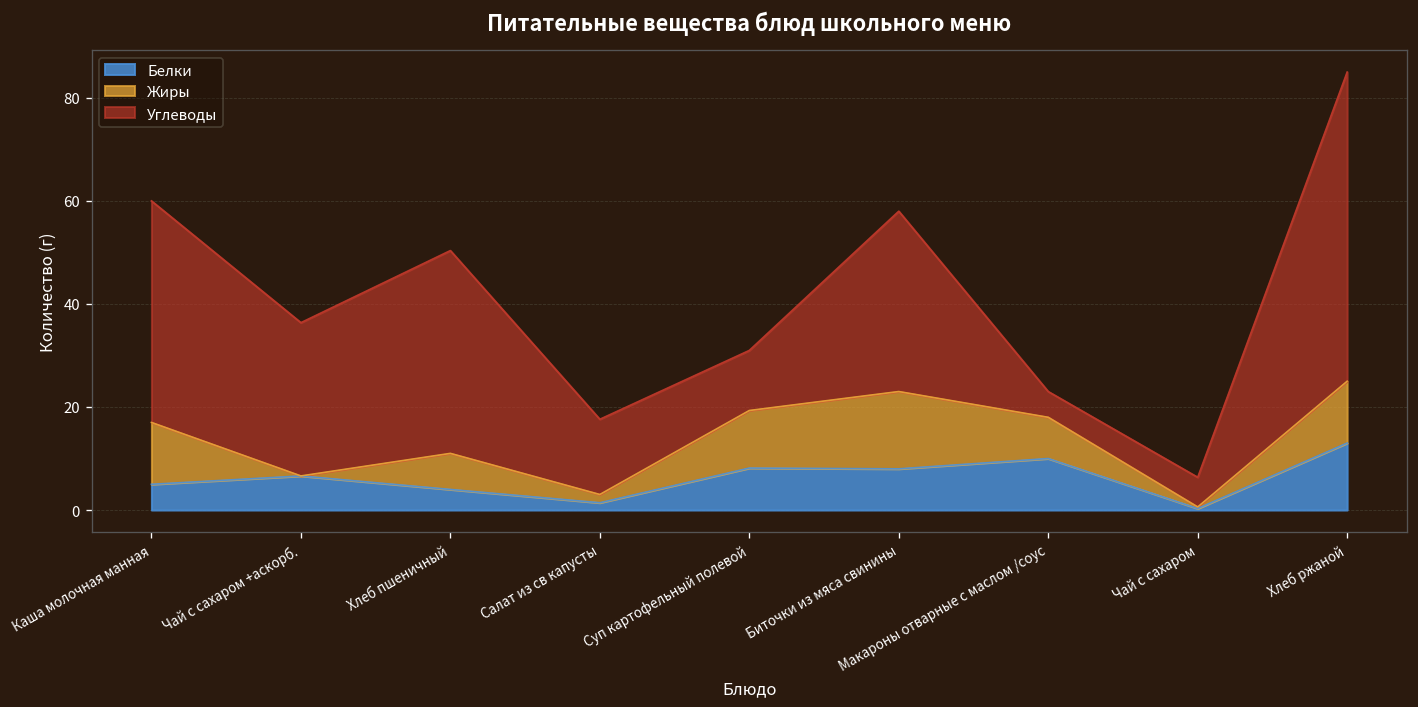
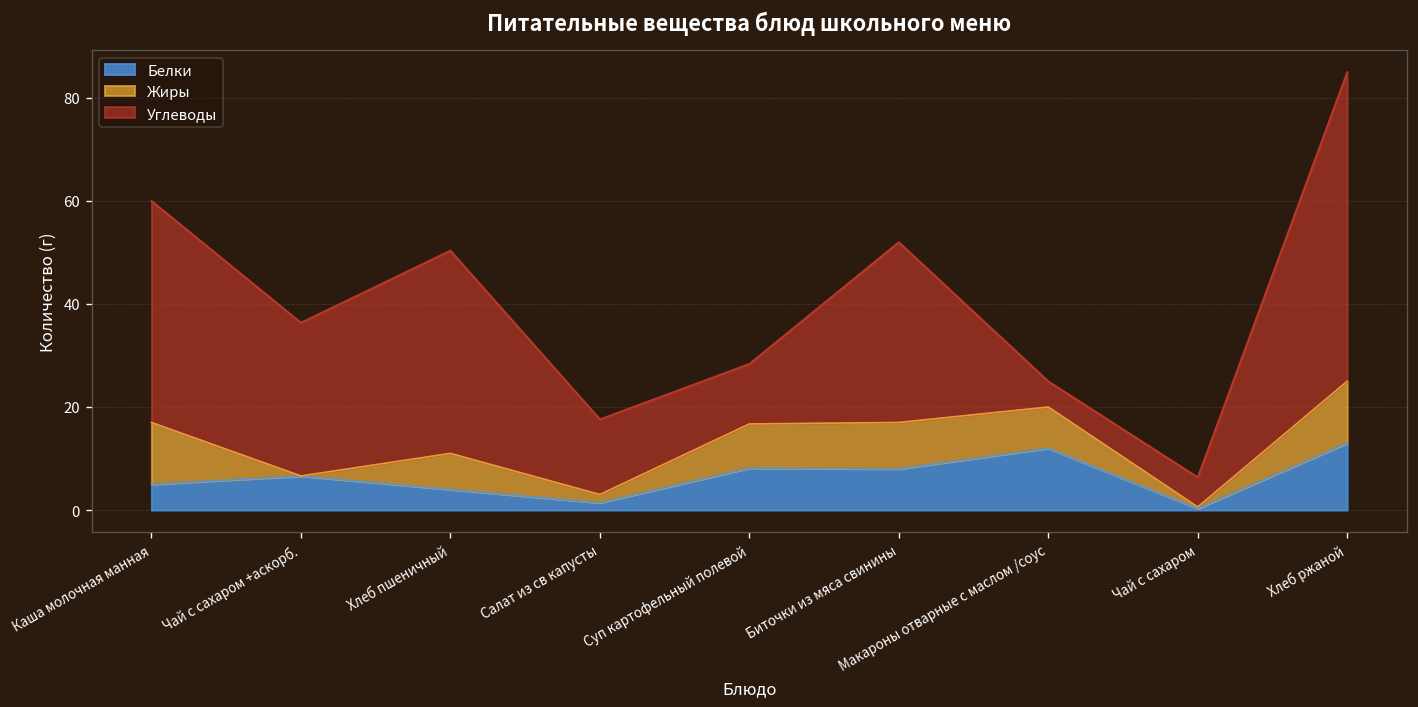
Жиры, Суп картофельный полевой: 11 -> 9
Жиры, Биточки из мяса свинины: 15 -> 9
Белки, Макароны отварные с маслом /соус: 10 -> 12
